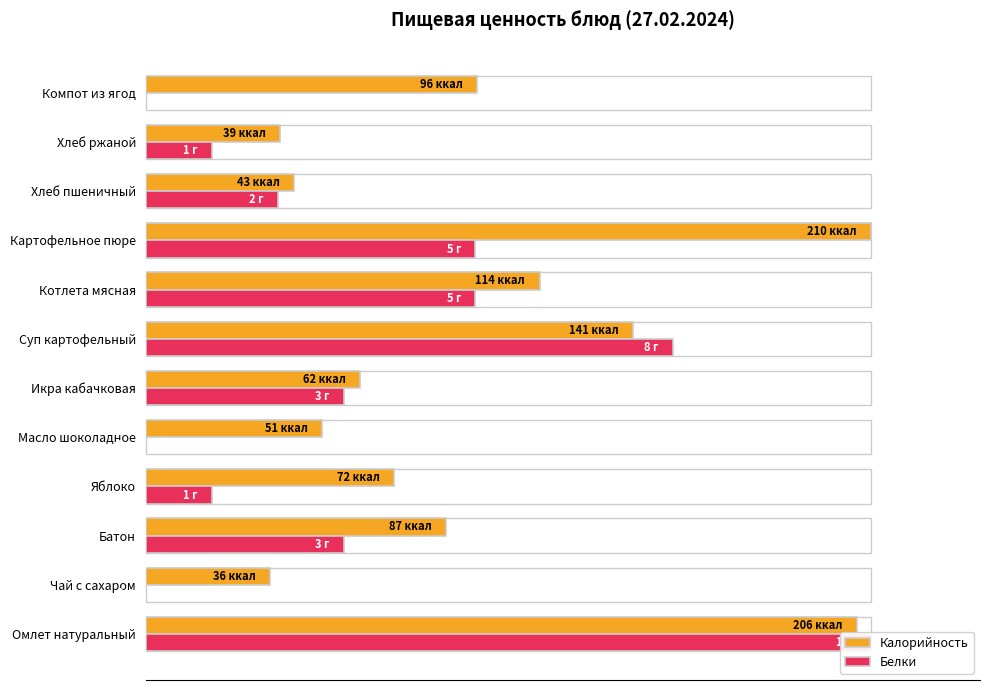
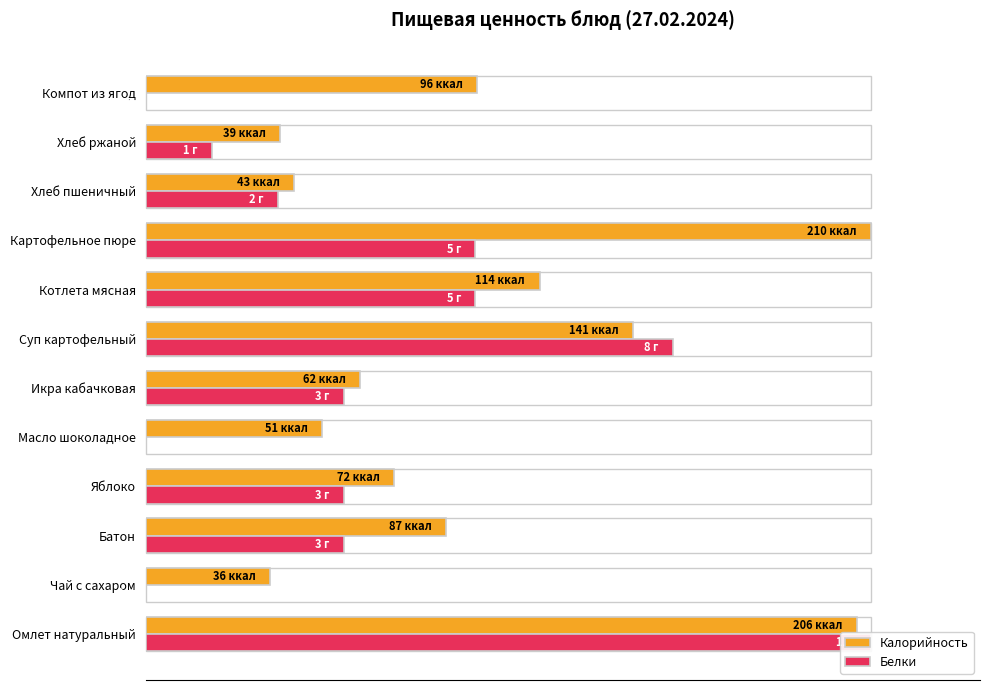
Белки, Яблоко: 1 -> 3
